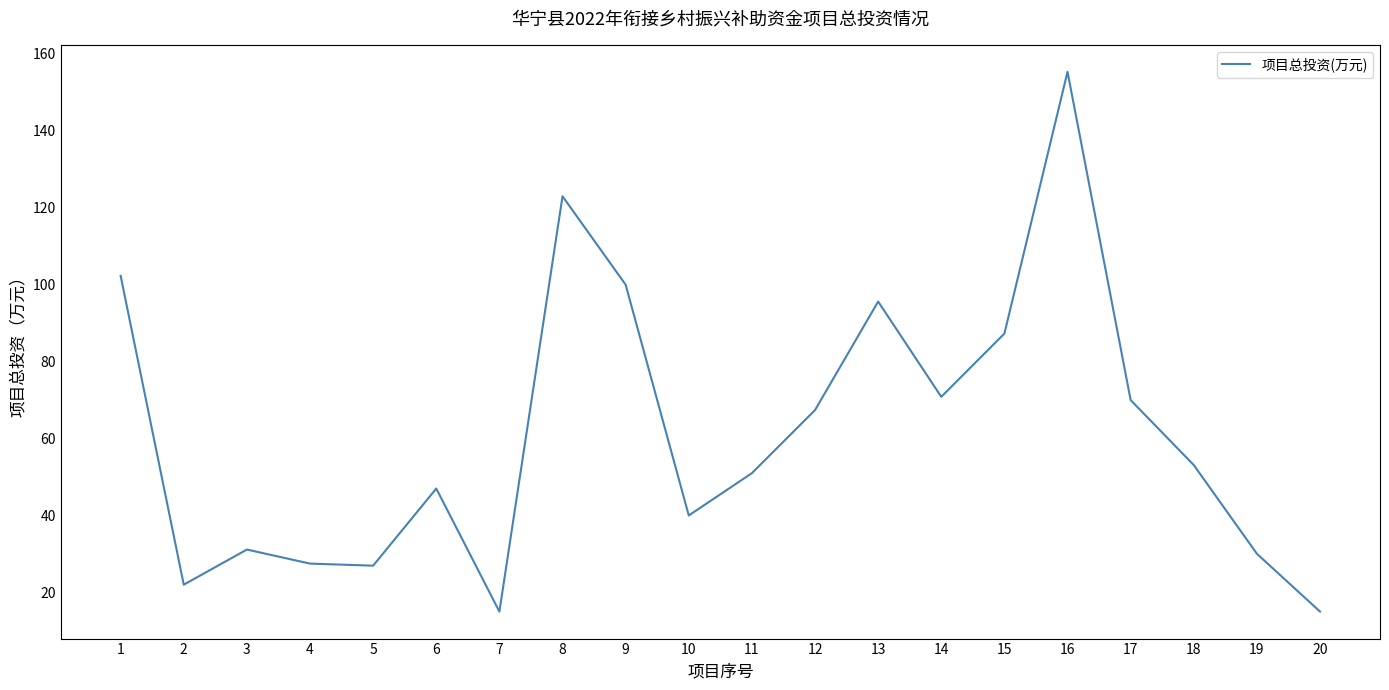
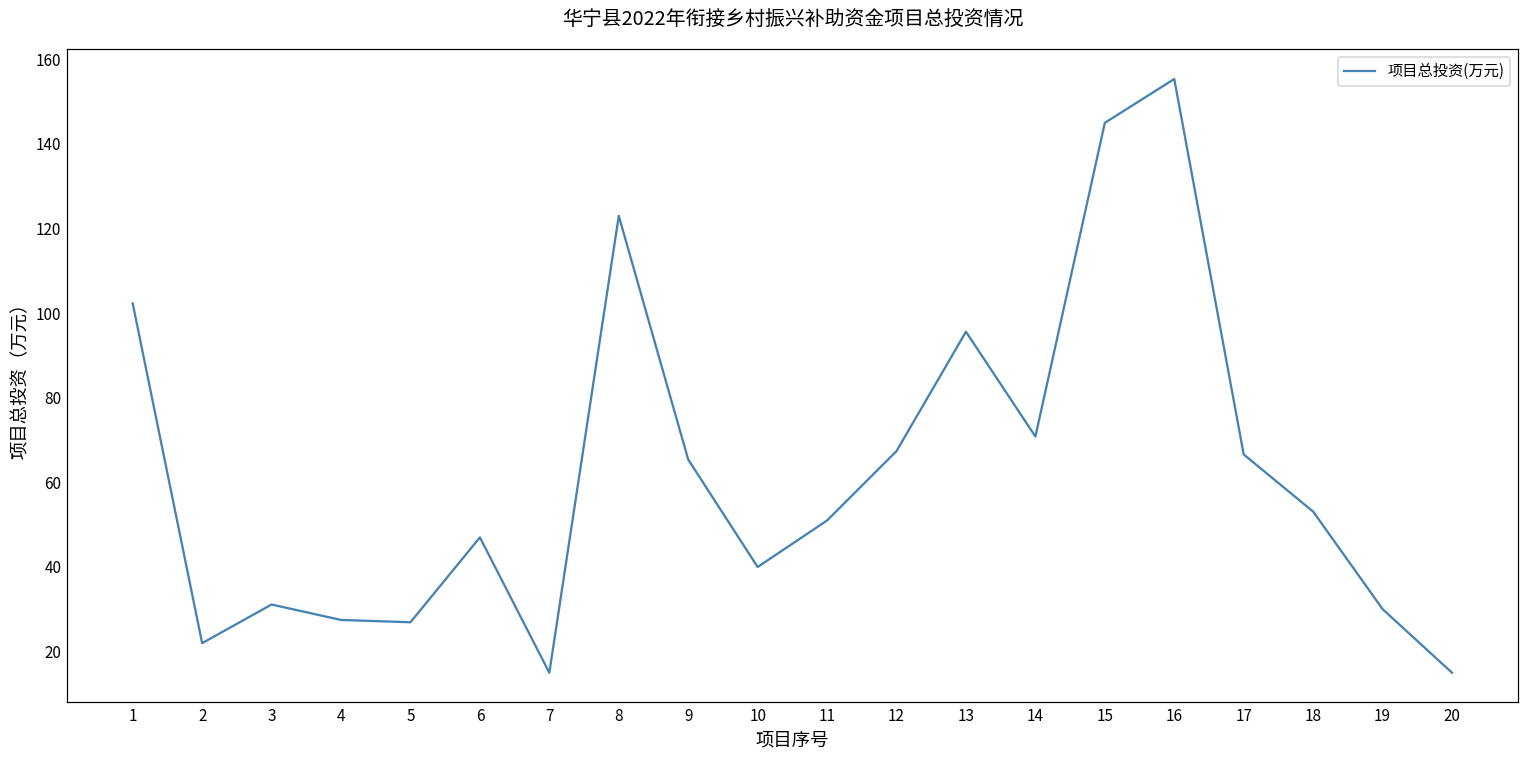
9: 100 -> 65
15: 87 -> 145
17: 70 -> 67
